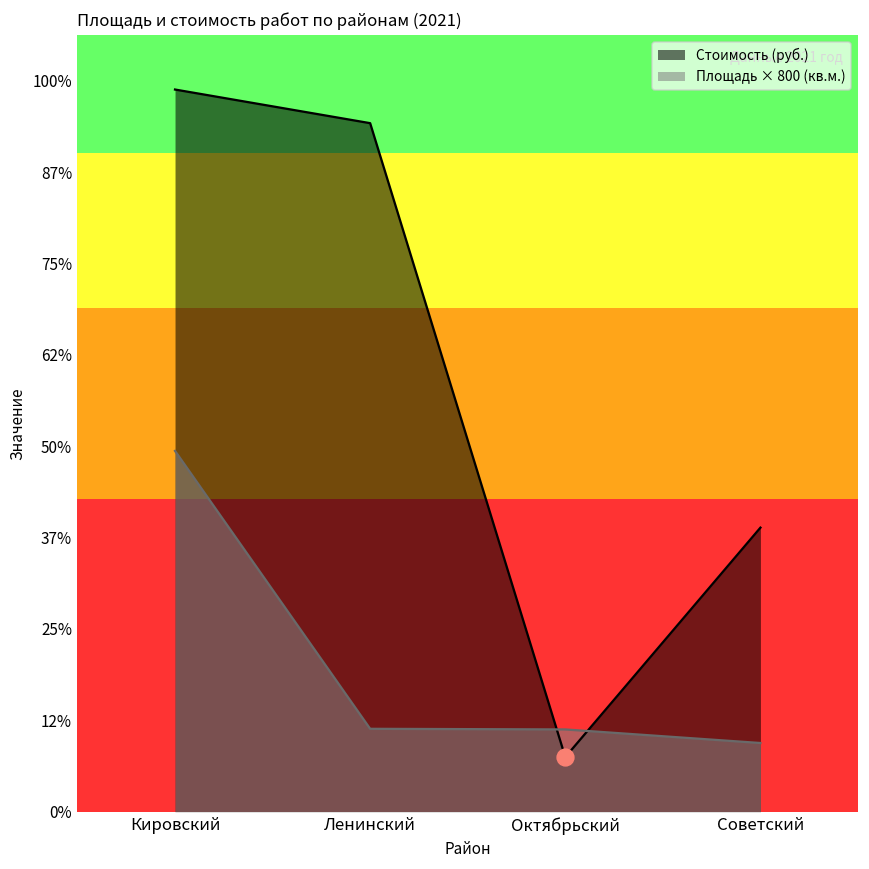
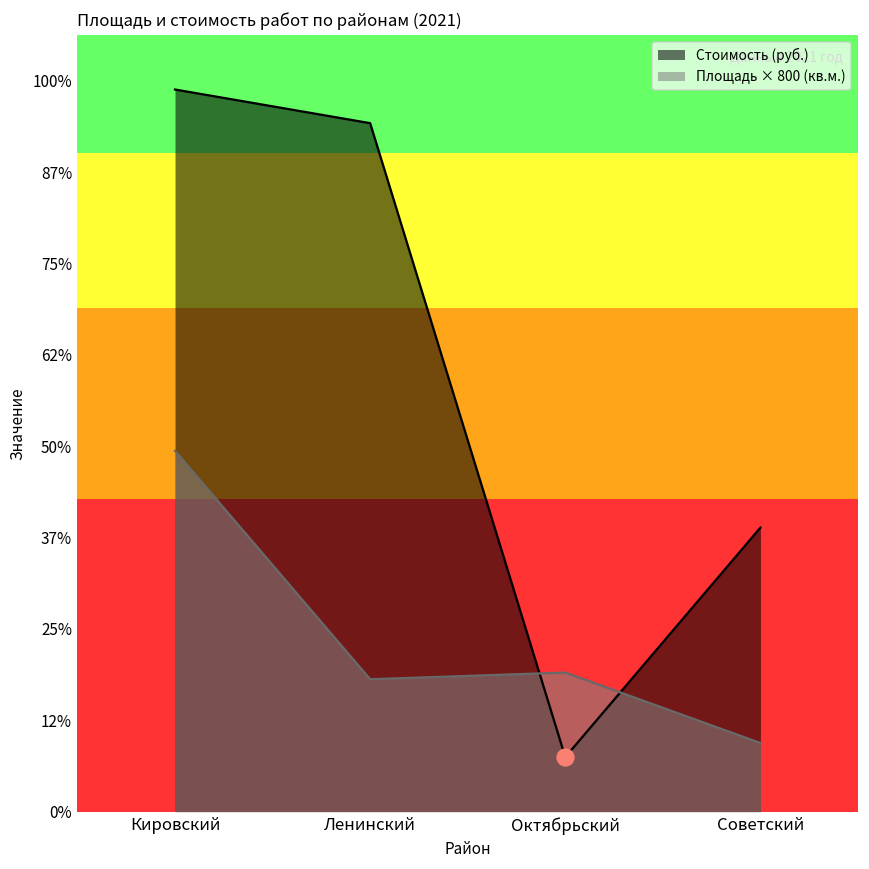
Площадь × 800 (кв.м.), Ленинский: 11% -> 18%
Площадь × 800 (кв.м.), Октябрьский: 11% -> 19%
